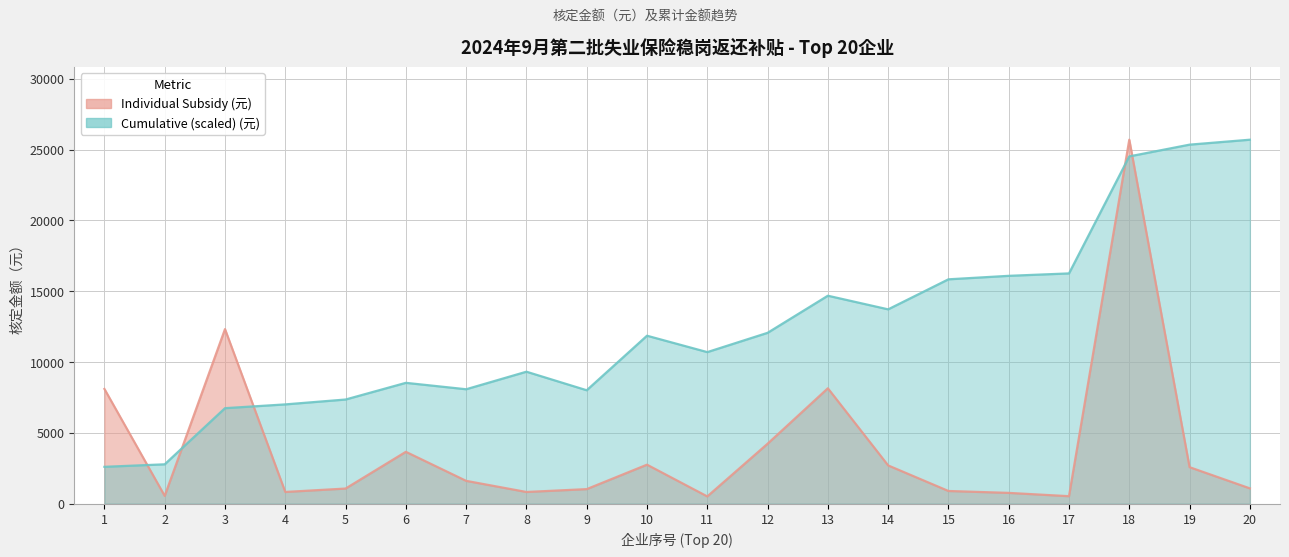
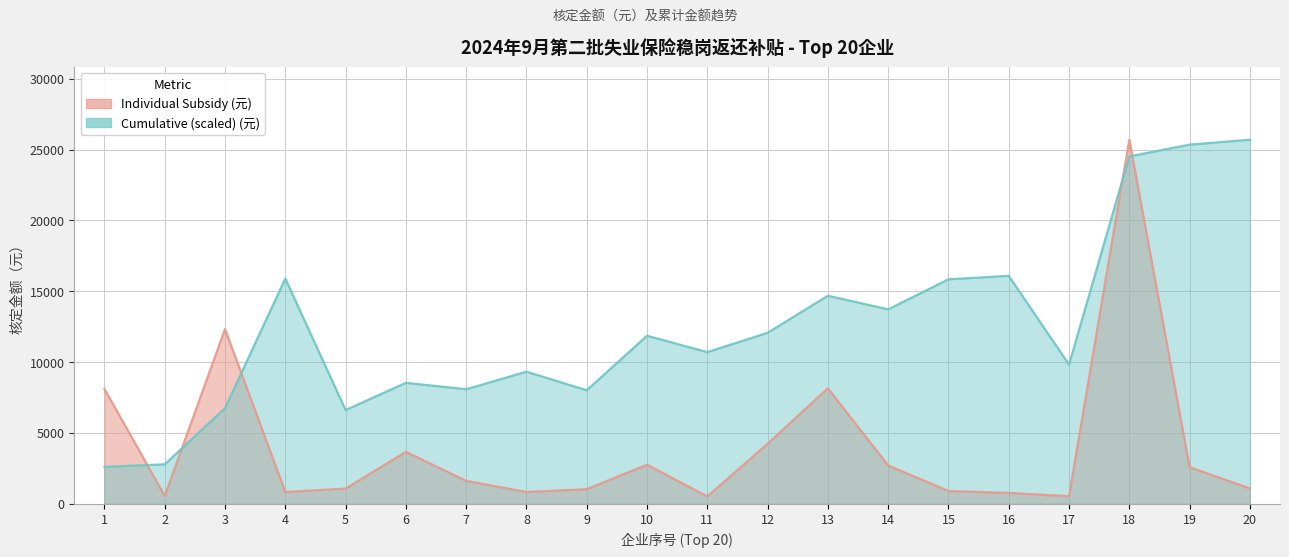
Cumulative (scaled) (元), 4: 7000 -> 15900
Cumulative (scaled) (元), 5: 7400 -> 6600
Cumulative (scaled) (元), 17: 16300 -> 9800
